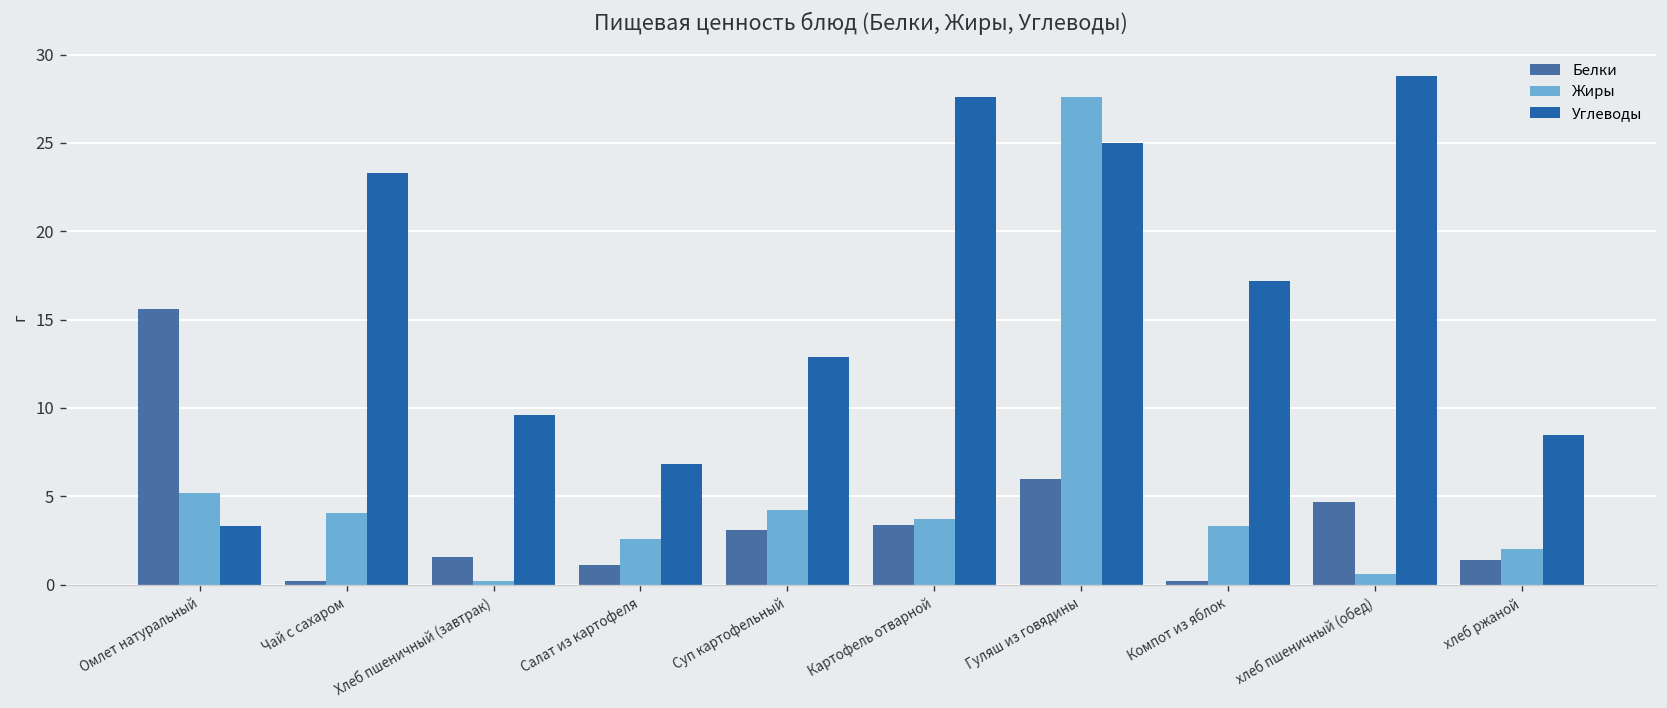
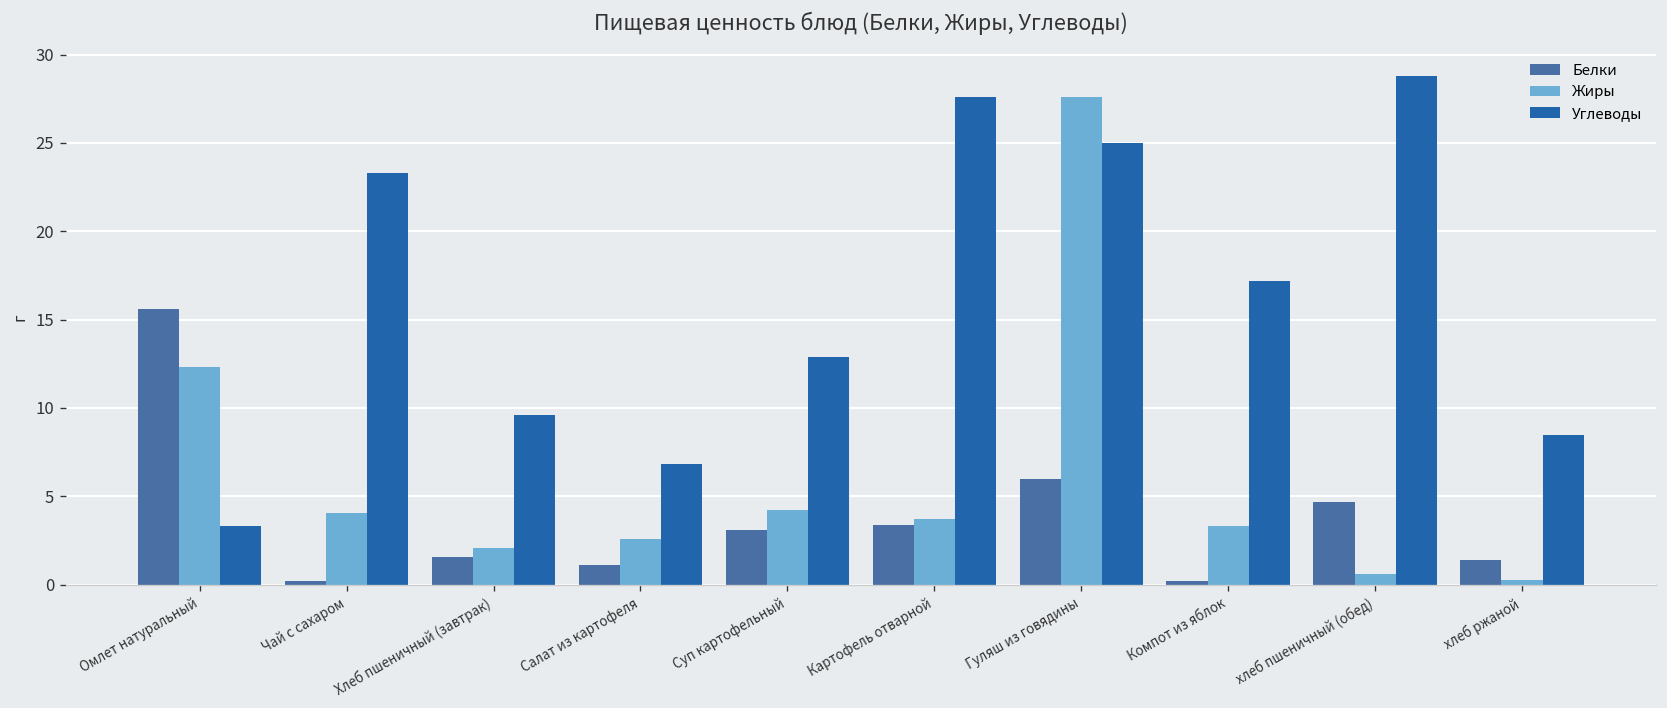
Жиры, Омлет натуральный: 5.2 -> 12.3
Жиры, Хлеб пшеничный (завтрак): 0.2 -> 2.1
Жиры, хлеб ржаной: 2.0 -> 0.2
